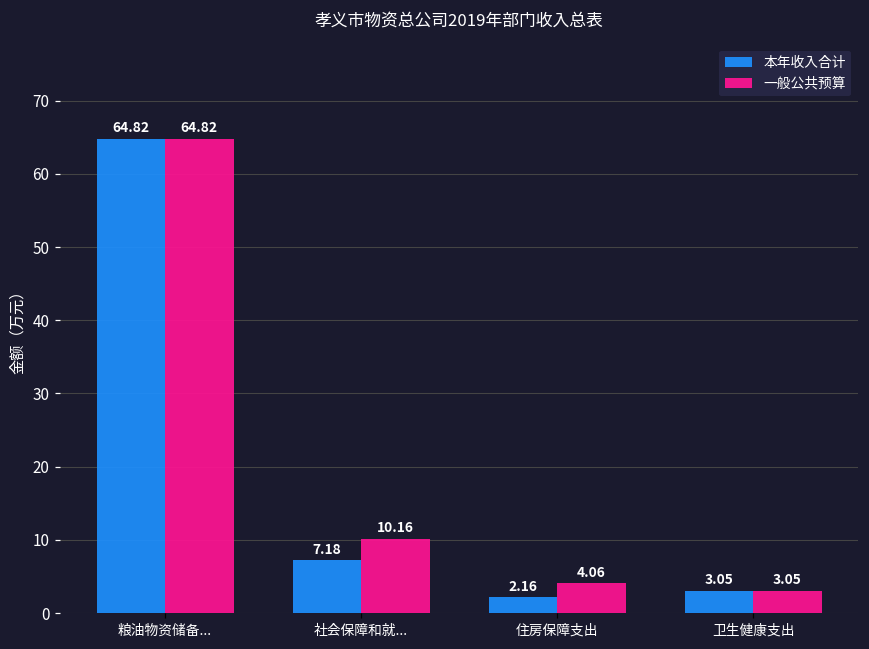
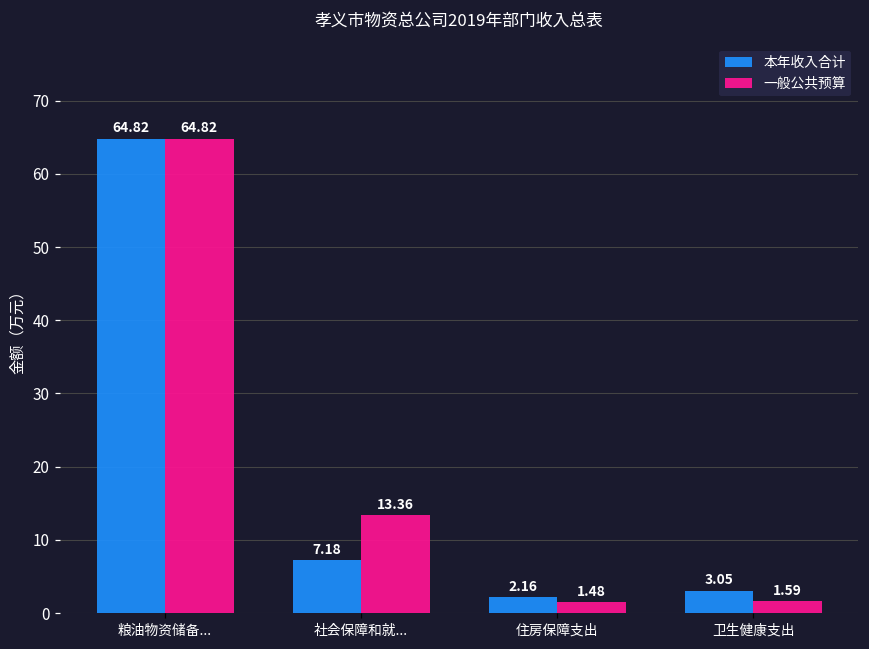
一般公共预算, 社会保障和就...: 10.16 -> 13.36
一般公共预算, 住房保障支出: 4.06 -> 1.48
一般公共预算, 卫生健康支出: 3.05 -> 1.59
